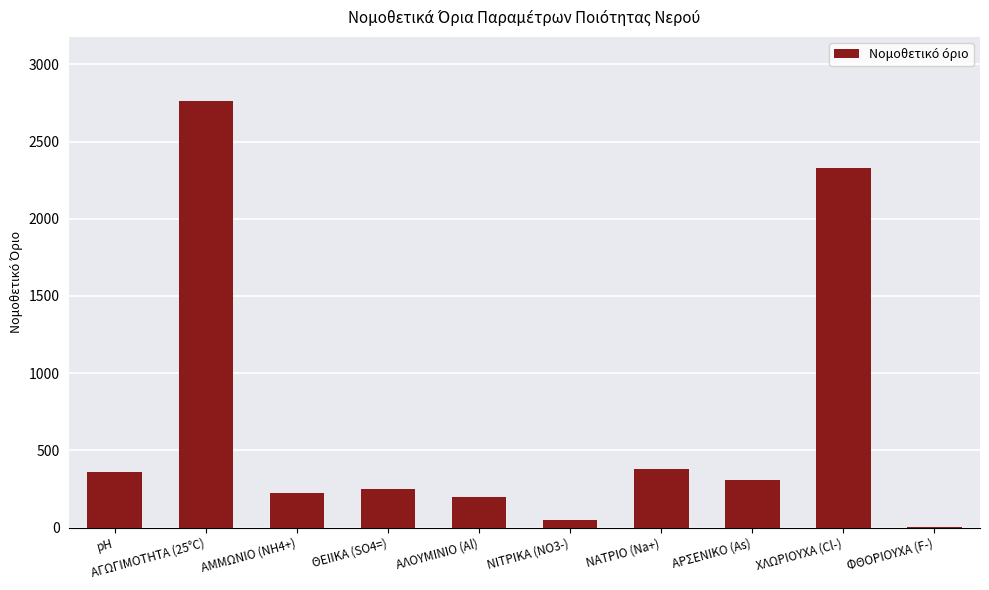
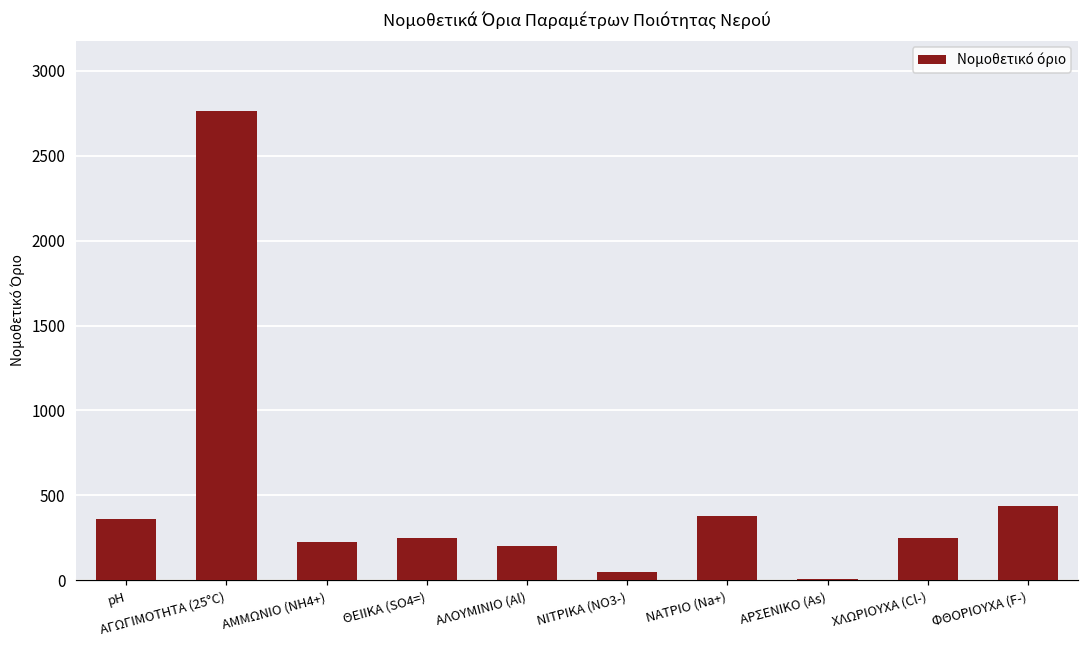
ΑΡΣΕΝΙΚΟ (As): 310 -> 10
ΧΛΩΡΙΟΥΧΑ (Cl-): 2330 -> 250
ΦΘΟΡΙΟΥΧΑ (F-): 0 -> 440
